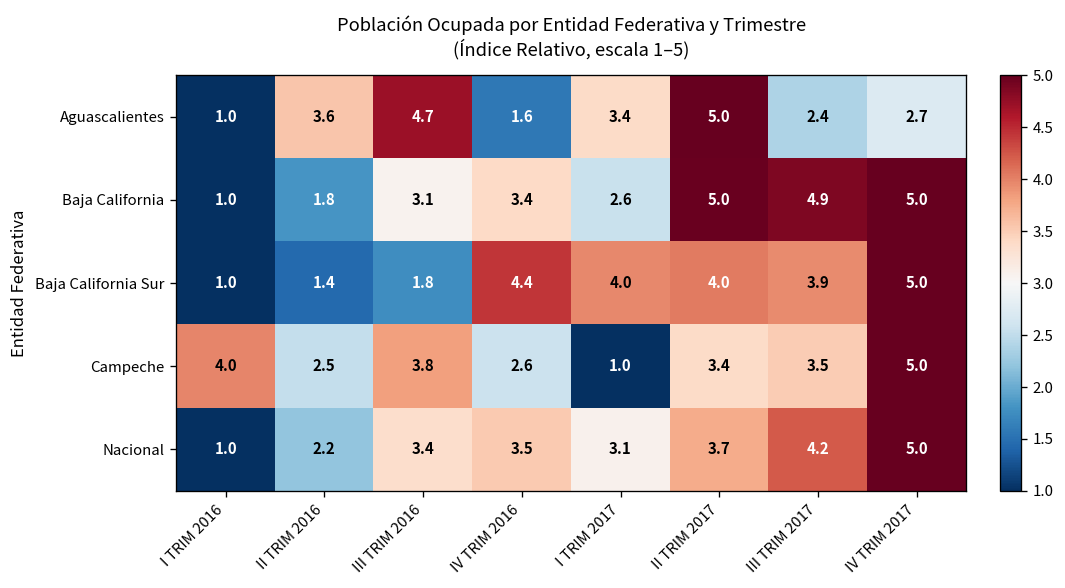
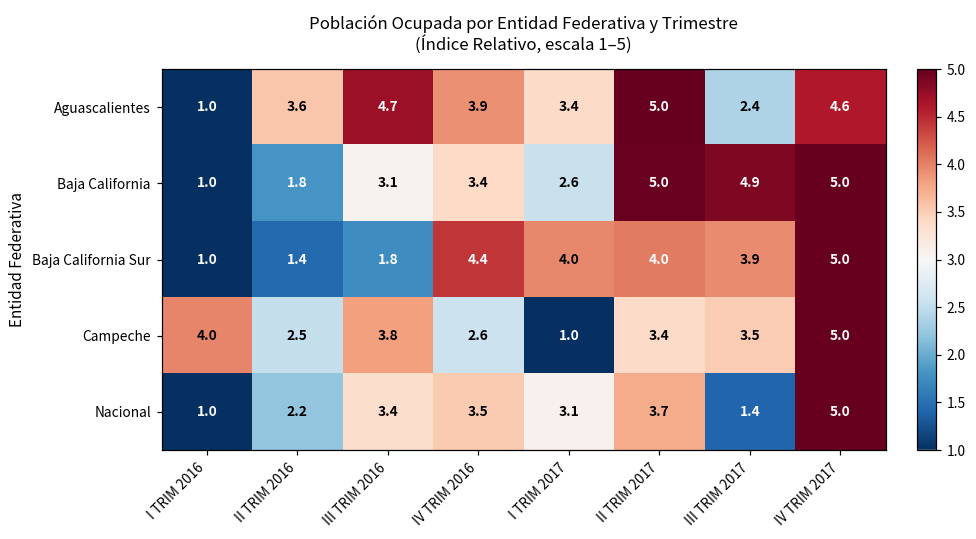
Aguascalientes, IV TRIM 2016: 1.6 -> 3.9
Aguascalientes, IV TRIM 2017: 2.7 -> 4.6
Nacional, III TRIM 2017: 4.2 -> 1.4
